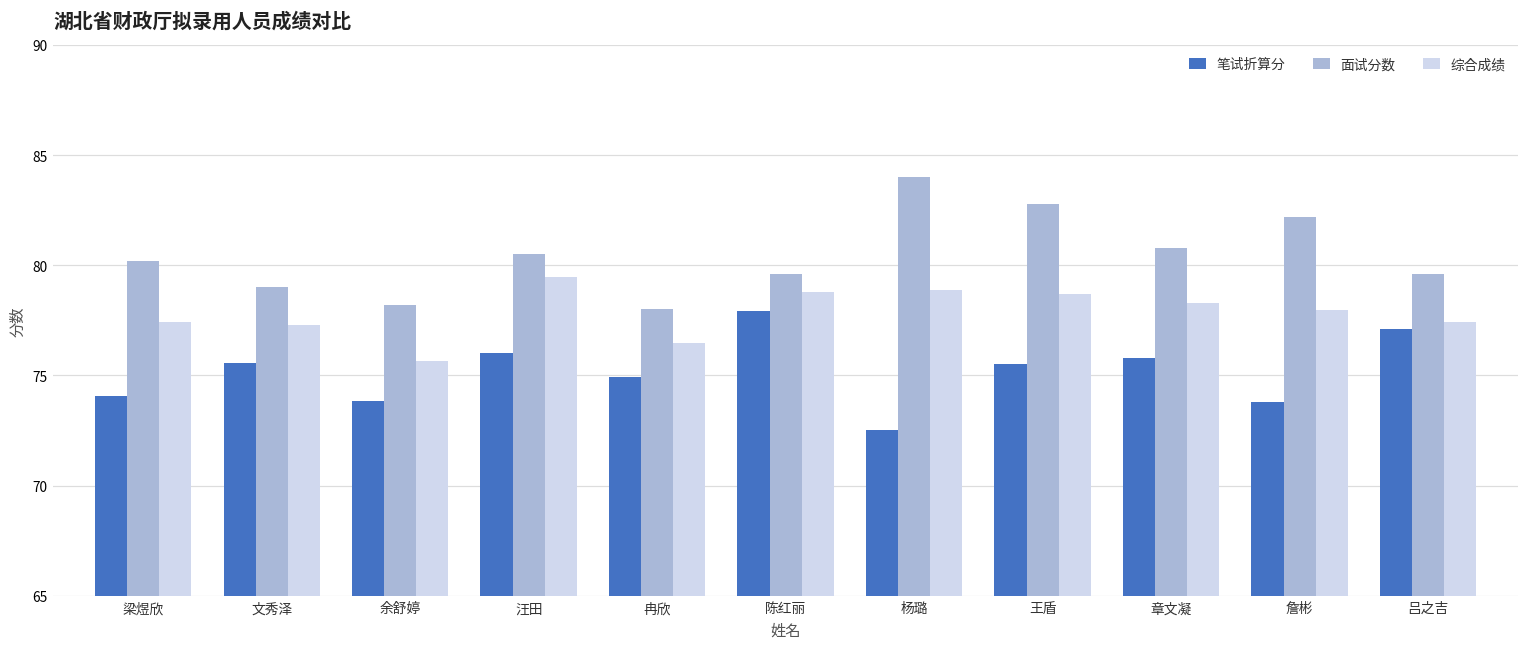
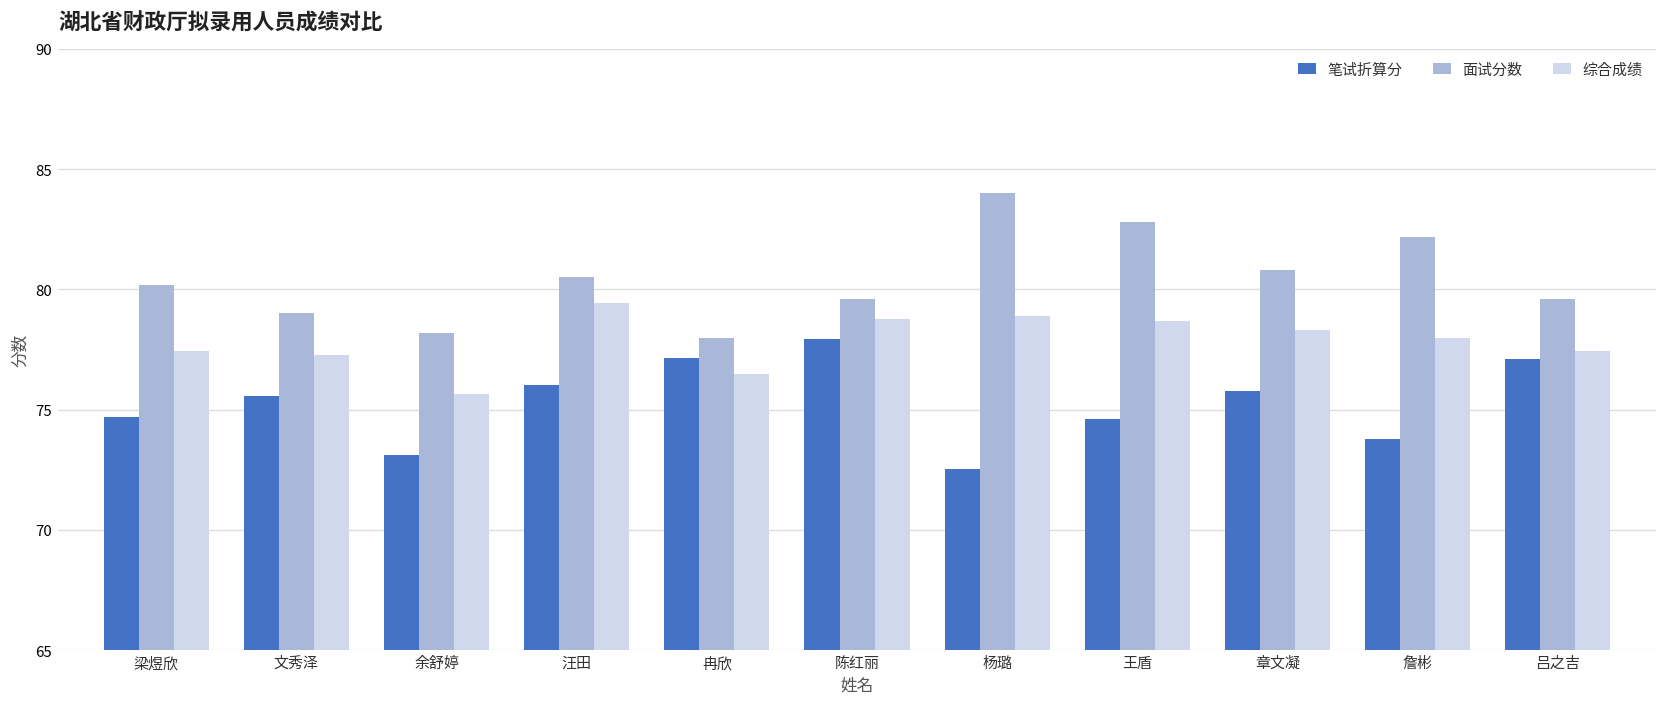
笔试折算分, 梁煜欣: 74.1 -> 74.7
笔试折算分, 余舒婷: 73.8 -> 73.1
笔试折算分, 冉欣: 74.9 -> 77.2
笔试折算分, 王盾: 75.5 -> 74.6
